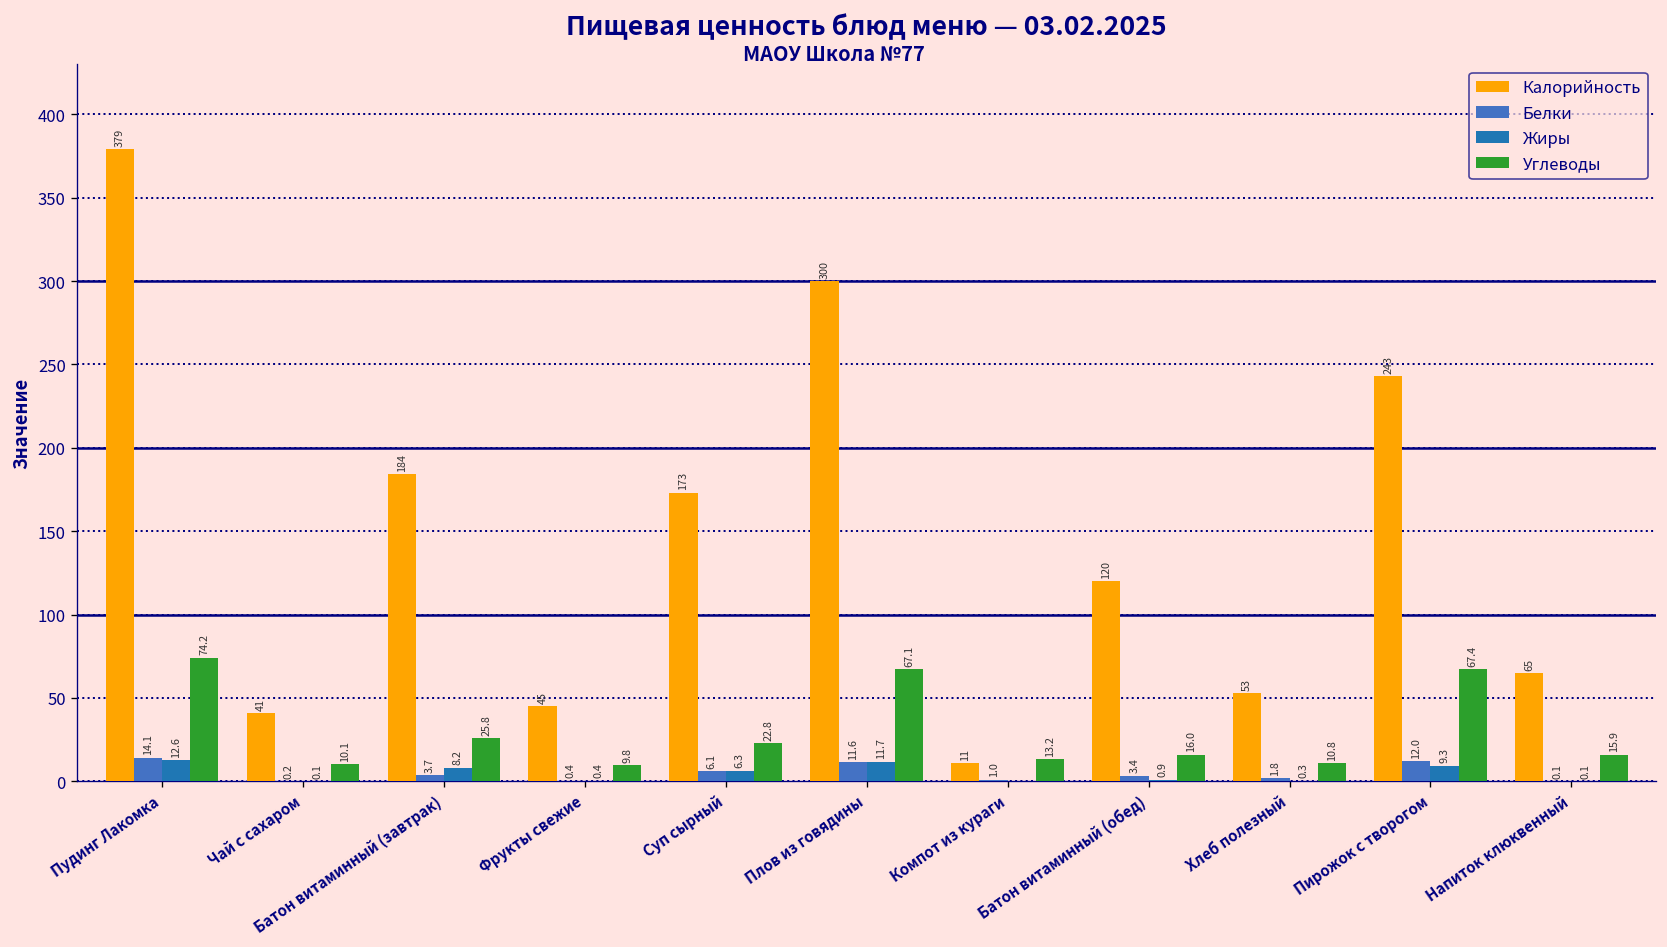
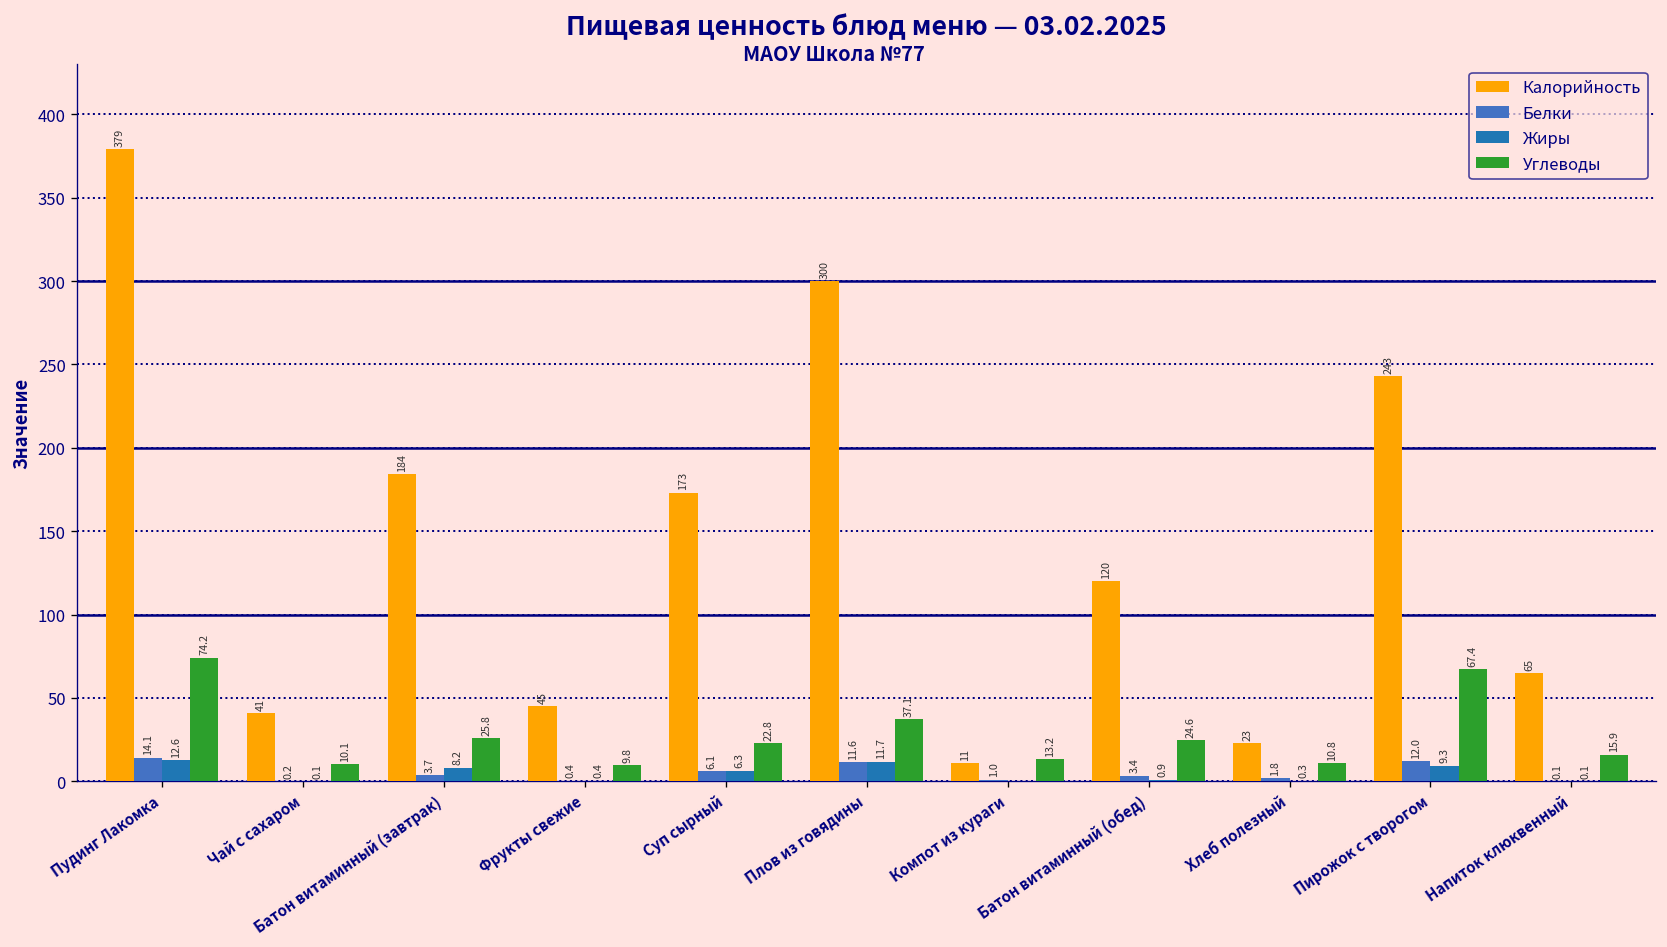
Углеводы, Плов из говядины: 67.1 -> 37.1
Углеводы, Батон витаминный (обед): 16.0 -> 24.6
Калорийность, Хлеб полезный: 53 -> 23
